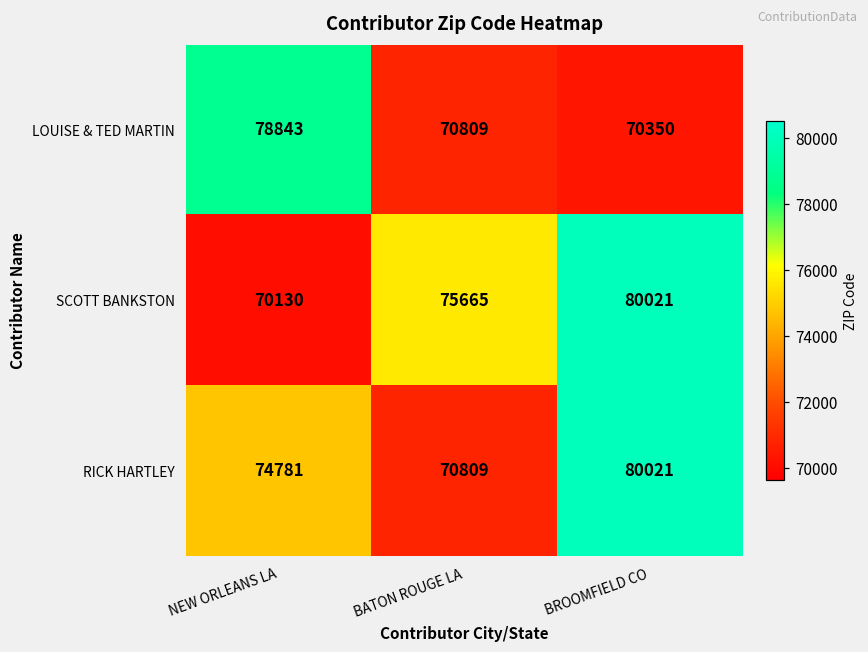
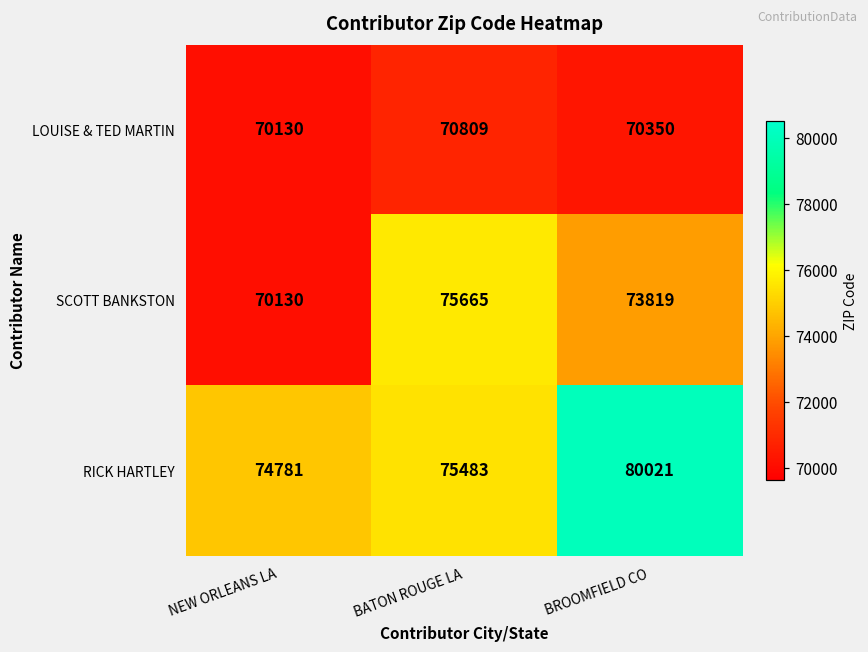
LOUISE & TED MARTIN, NEW ORLEANS LA: 78843 -> 70130
SCOTT BANKSTON, BROOMFIELD CO: 80021 -> 73819
RICK HARTLEY, BATON ROUGE LA: 70809 -> 75483
